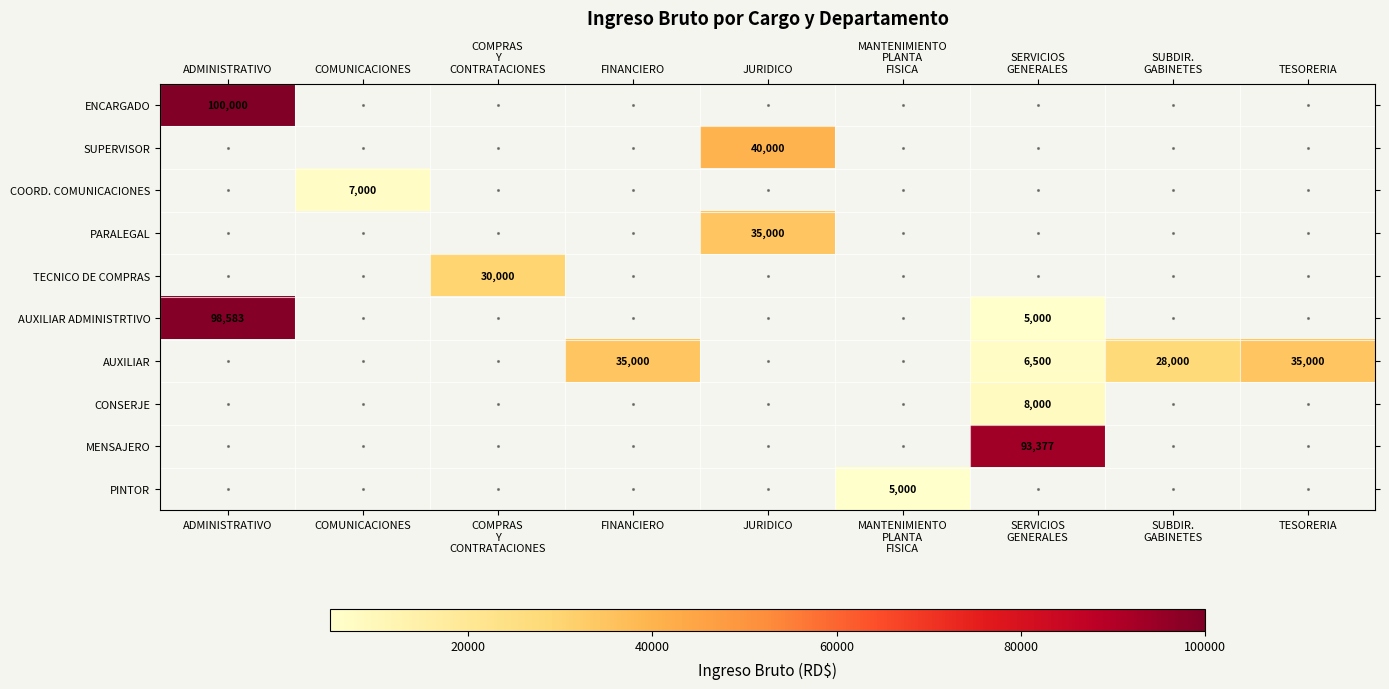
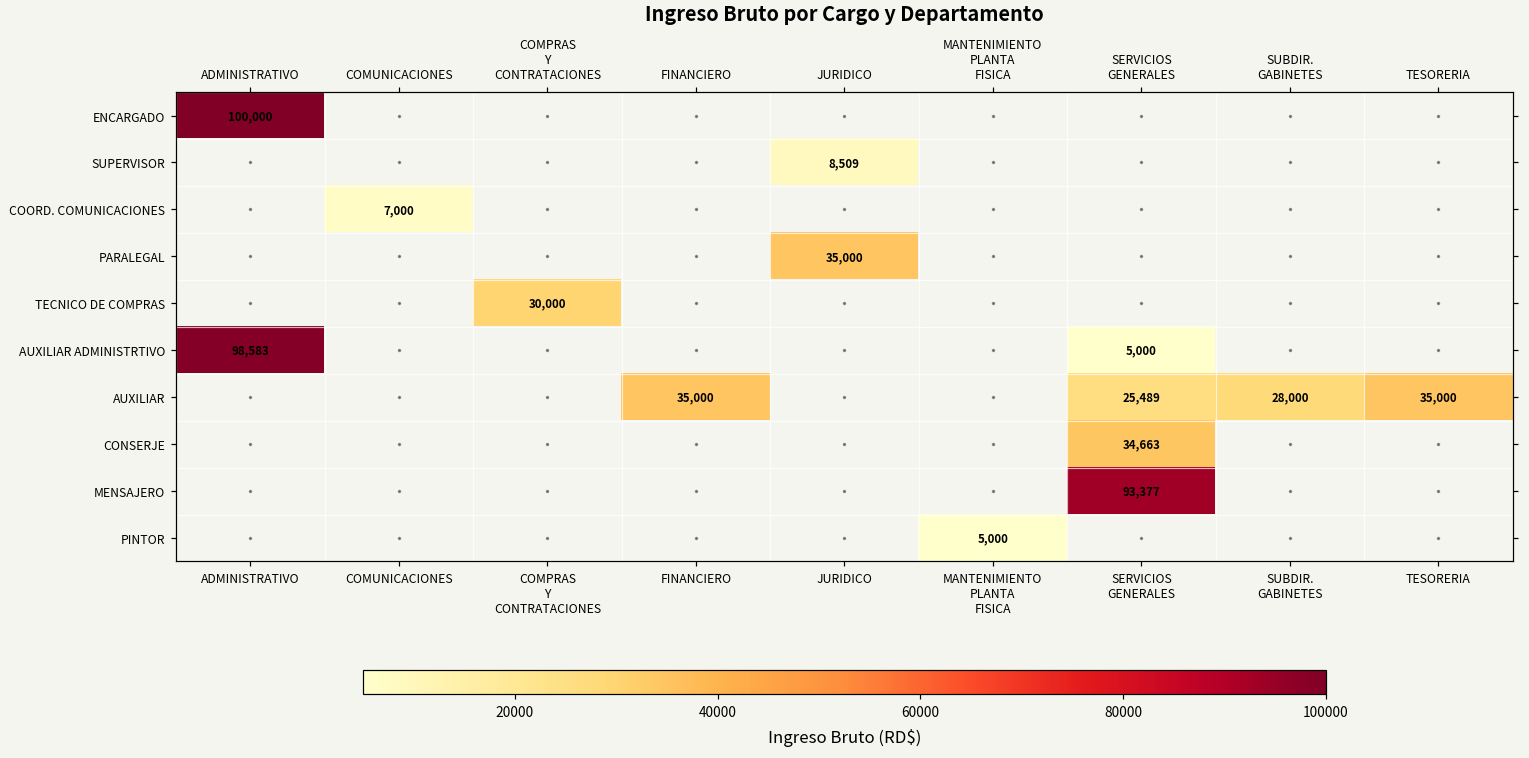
SUPERVISOR, JURIDICO: 40,000 -> 8,509
AUXILIAR, SERVICIOS GENERALES: 6,500 -> 25,489
CONSERJE, SERVICIOS GENERALES: 8,000 -> 34,663
